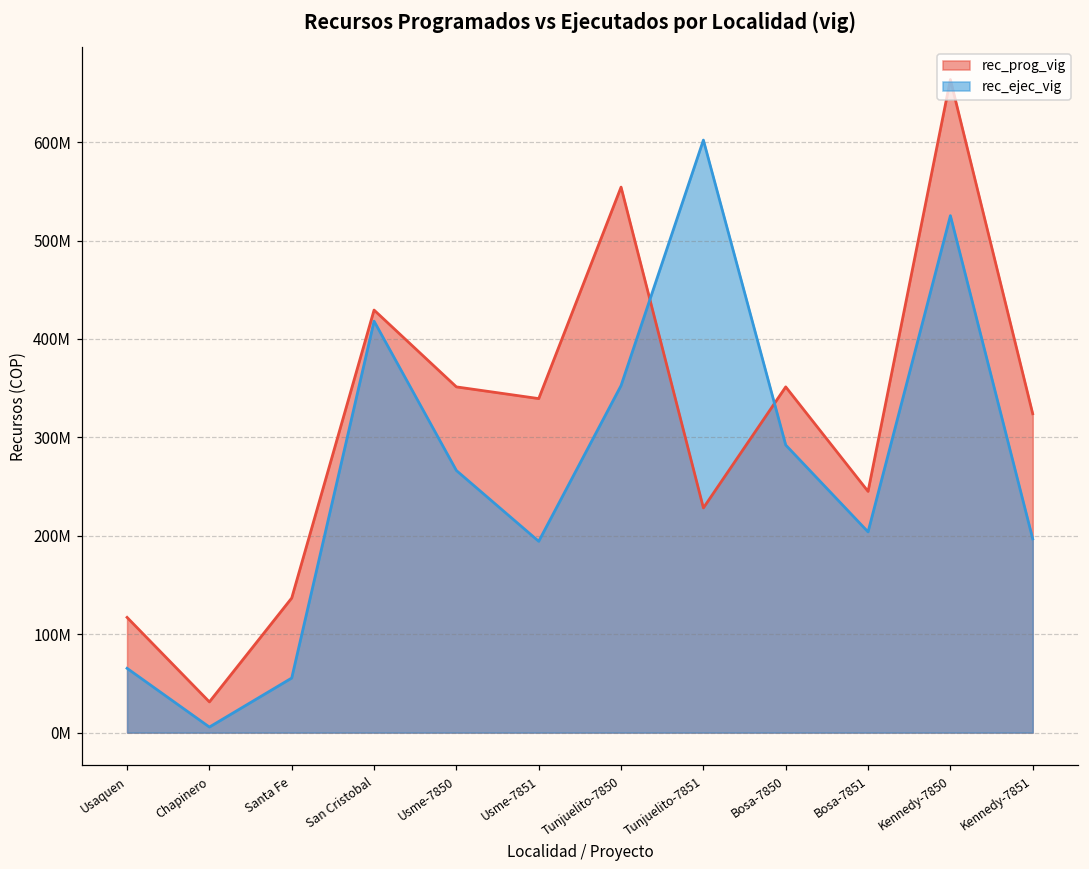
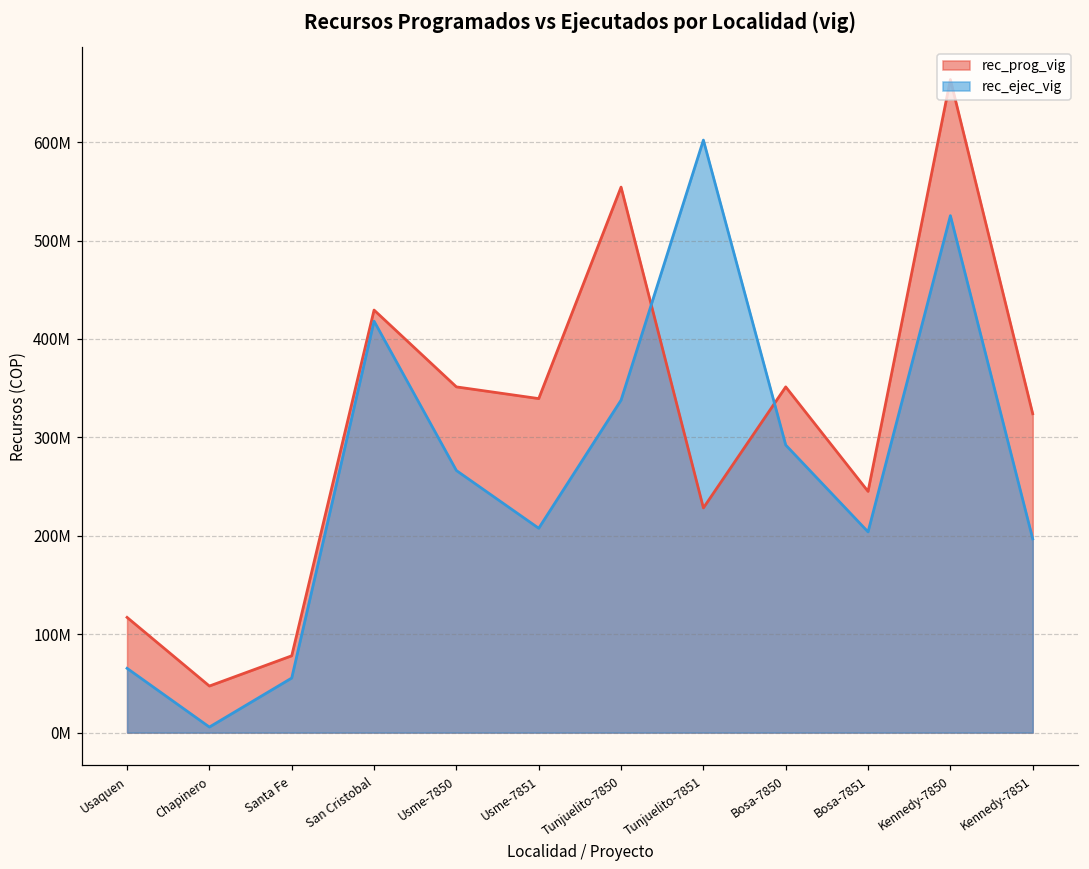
rec_prog_vig, Chapinero: 30000000 -> 50000000
rec_prog_vig, Santa Fe: 140000000 -> 80000000
rec_ejec_vig, Usme-7851: 190000000 -> 210000000
rec_ejec_vig, Tunjuelito-7850: 350000000 -> 340000000
